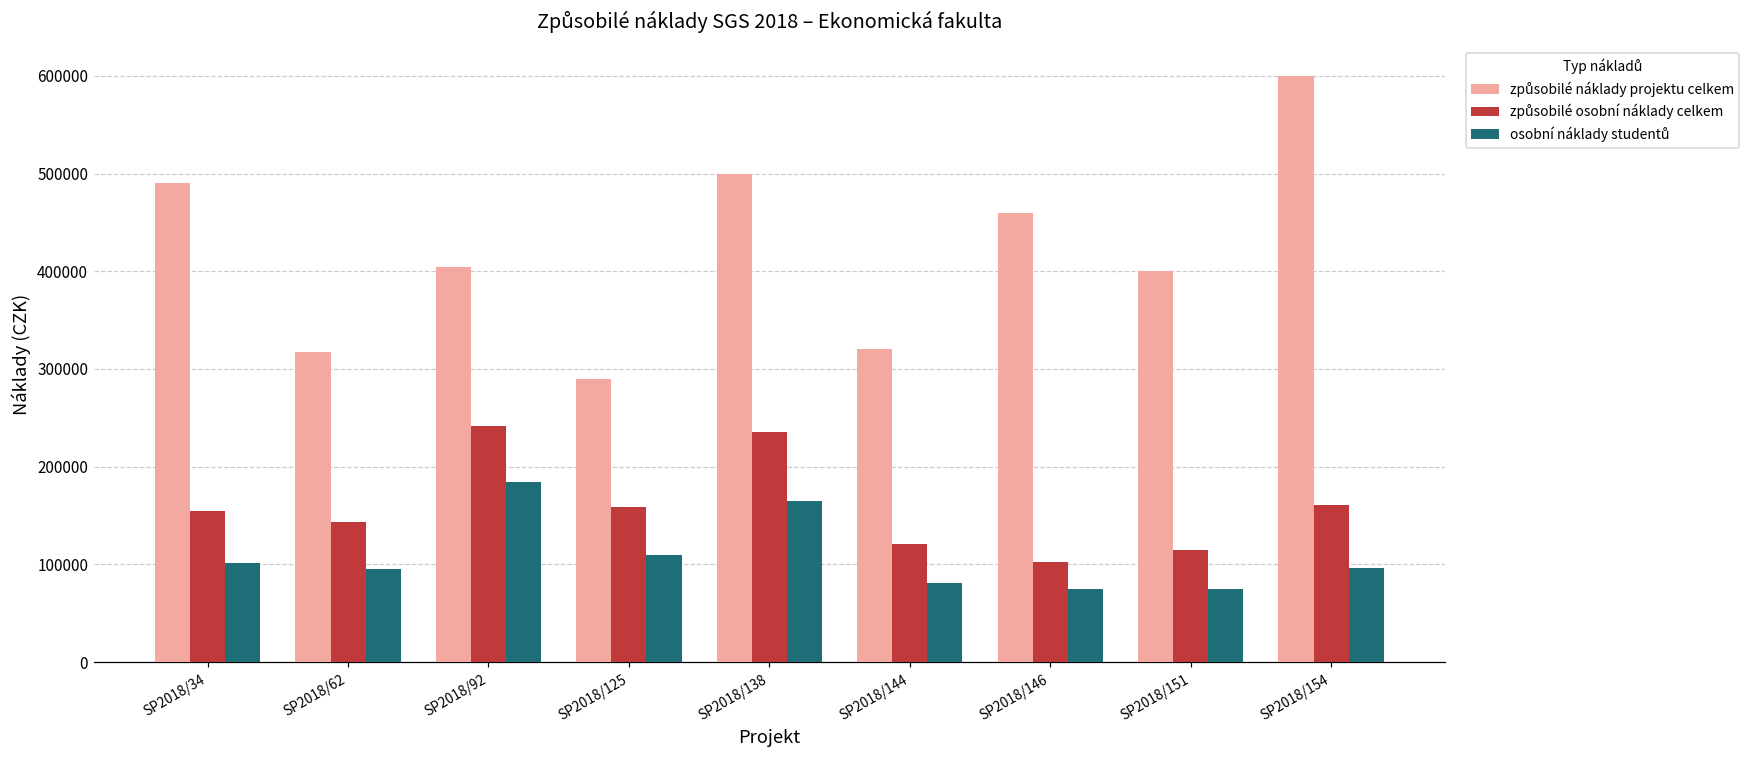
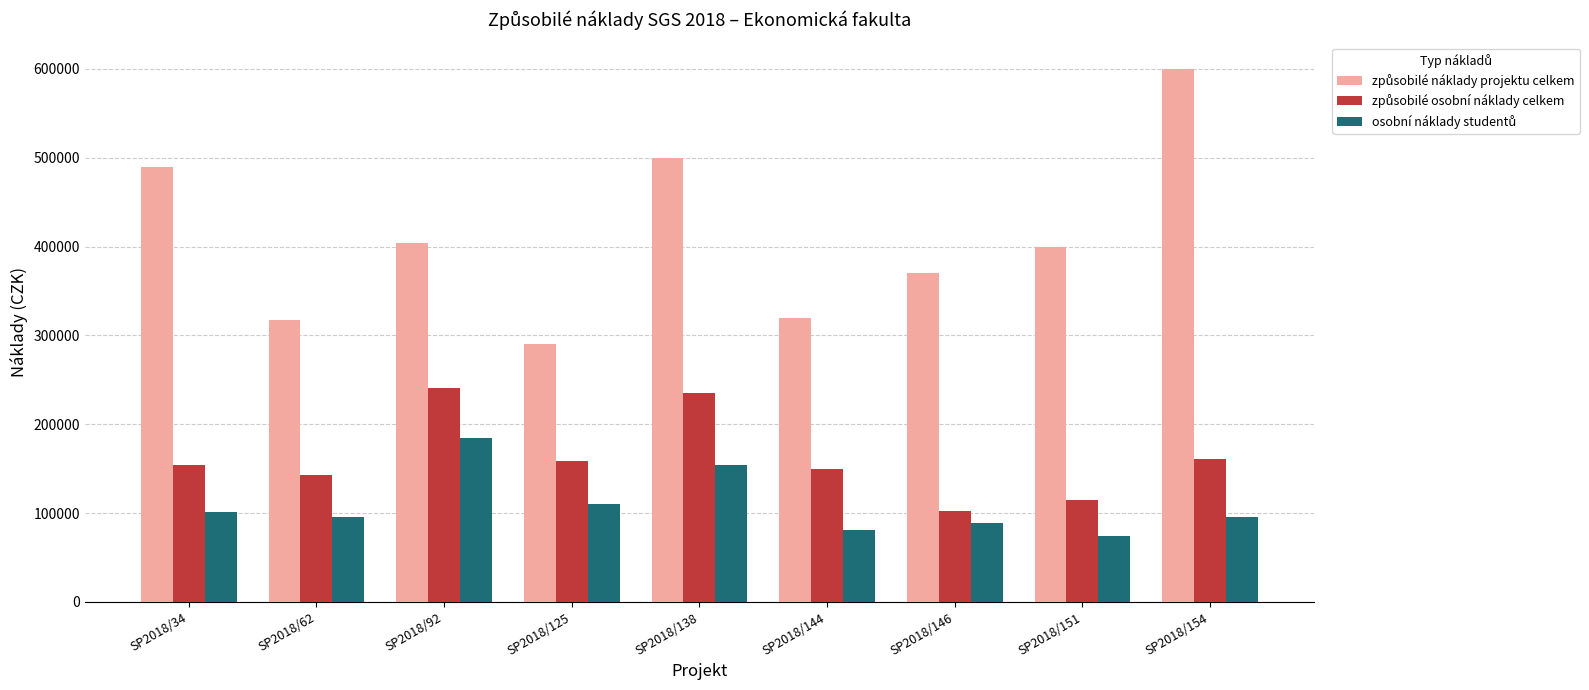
osobní náklady studentů, SP2018/138: 160000 -> 150000
způsobilé osobní náklady celkem, SP2018/144: 120000 -> 150000
způsobilé náklady projektu celkem, SP2018/146: 460000 -> 370000
osobní náklady studentů, SP2018/146: 70000 -> 90000
